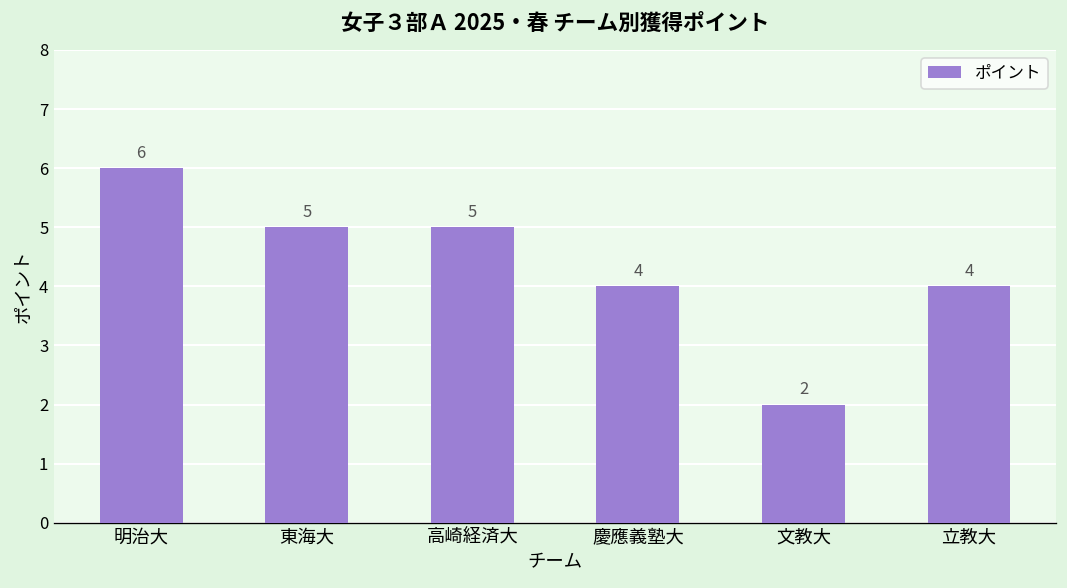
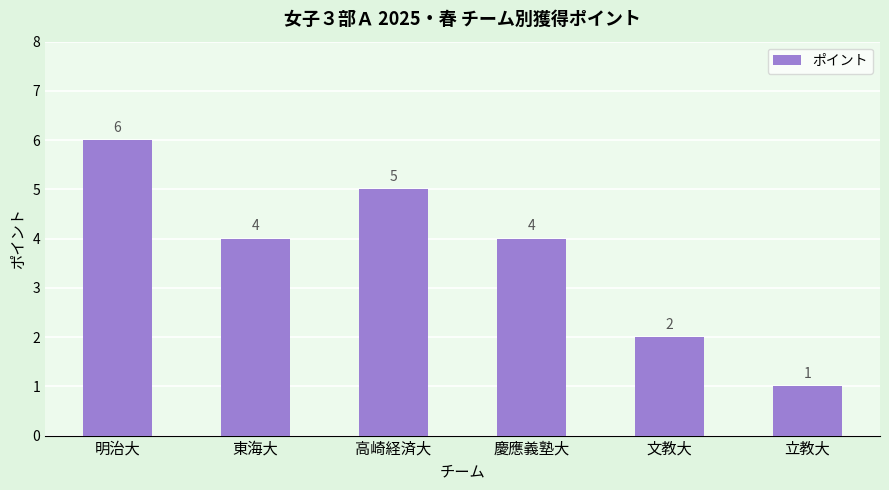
東海大: 5 -> 4
立教大: 4 -> 1
